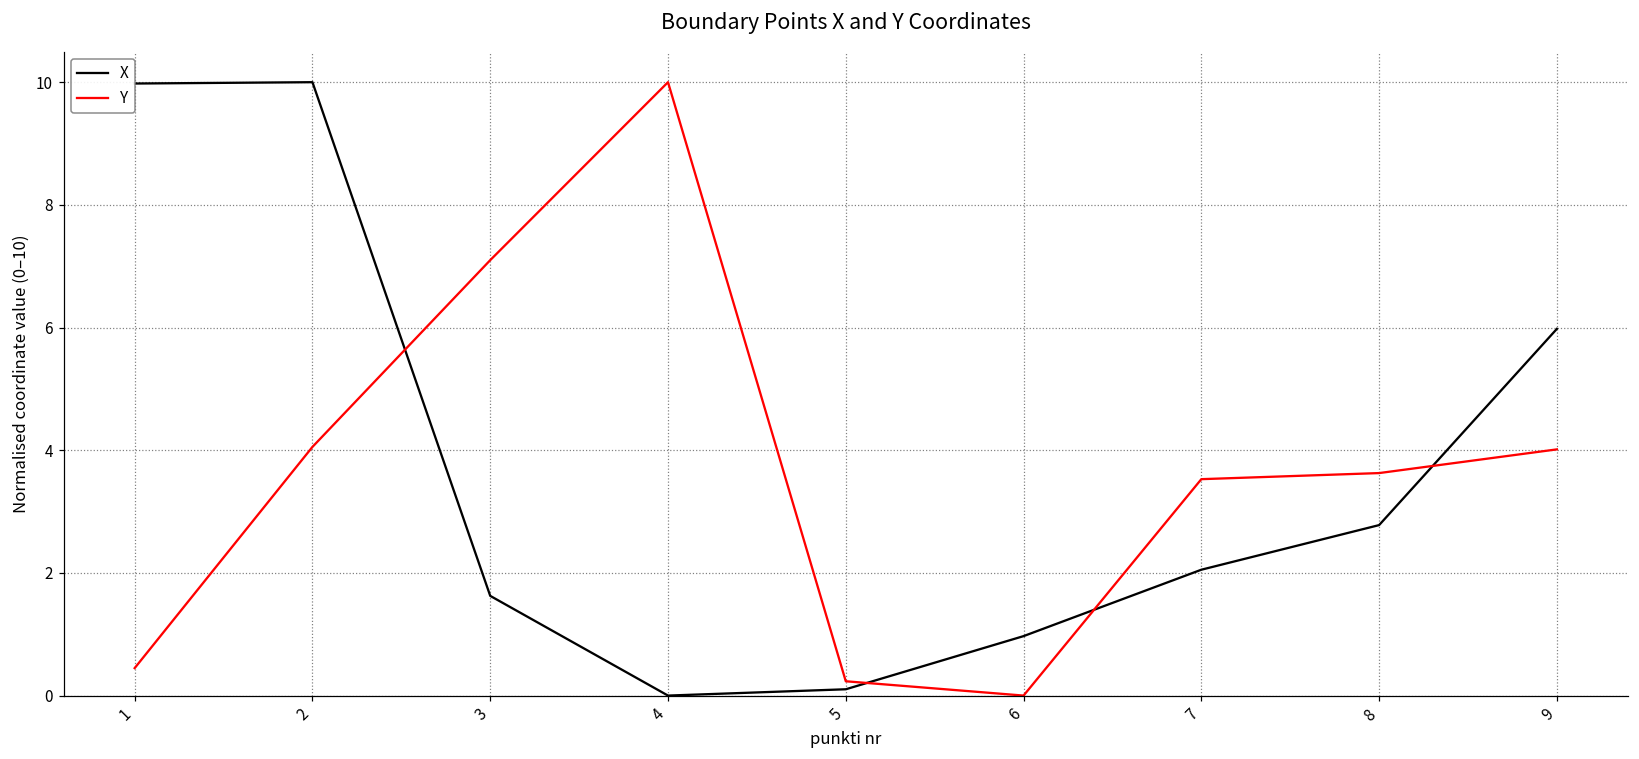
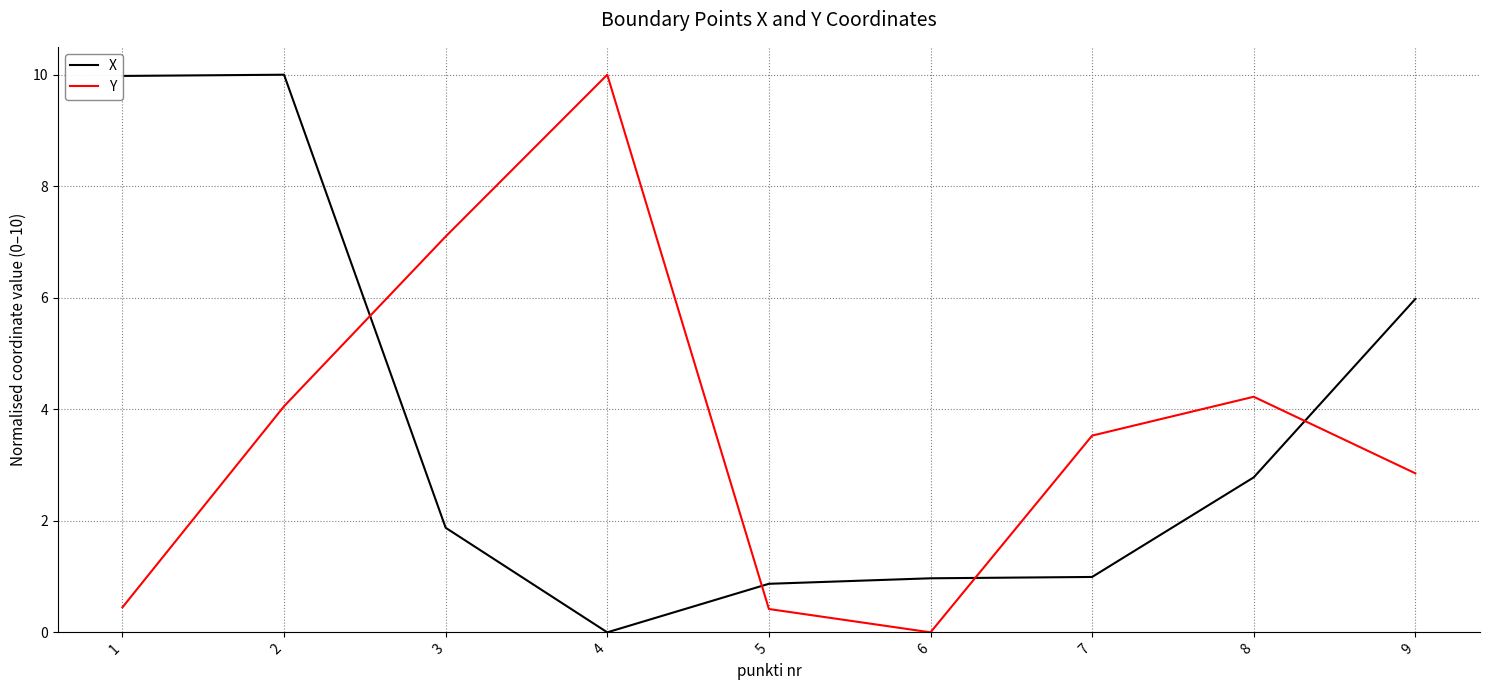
X, 3: 1.6 -> 1.9
X, 5: 0.1 -> 0.9
Y, 5: 0.2 -> 0.4
X, 7: 2.1 -> 1.0
Y, 8: 3.6 -> 4.2
Y, 9: 4.0 -> 2.9
